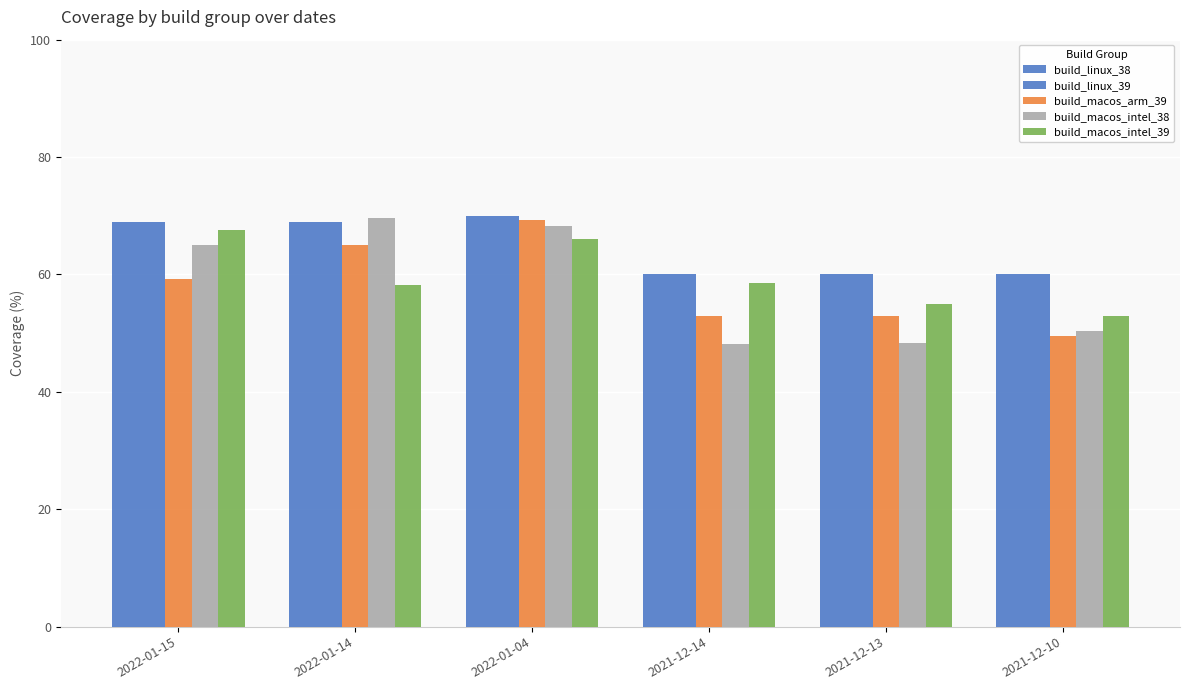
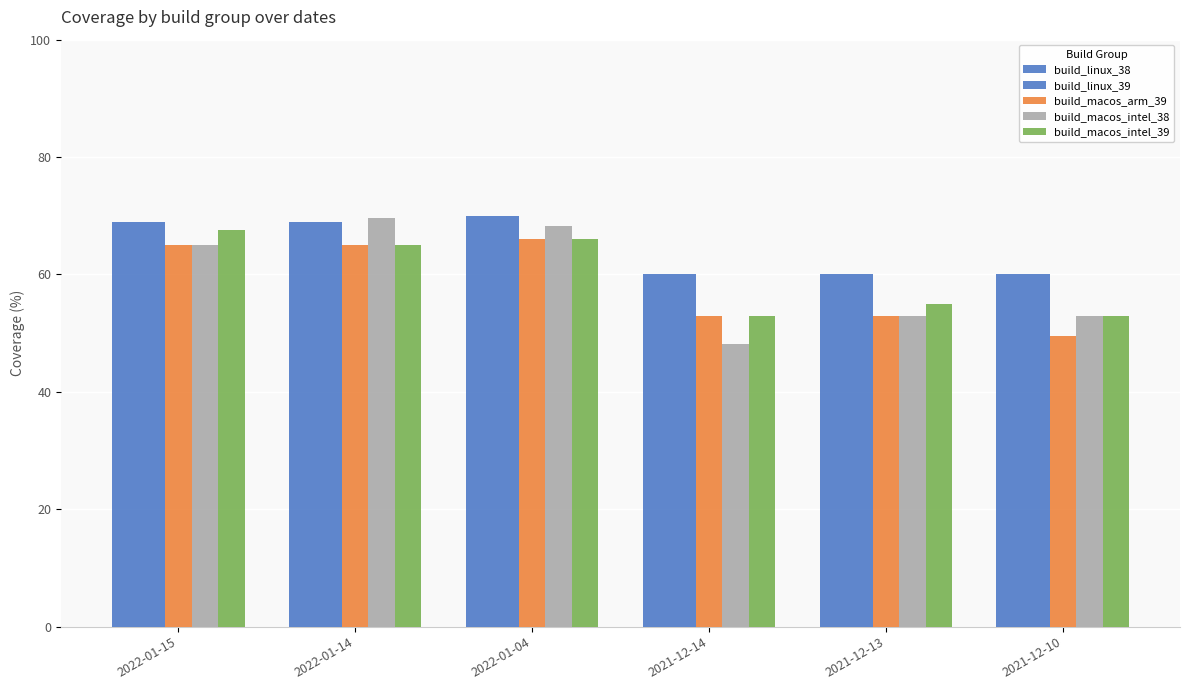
build_macos_arm_39, 2022-01-15: 59 -> 65
build_macos_intel_39, 2022-01-14: 58 -> 65
build_macos_arm_39, 2022-01-04: 69 -> 66
build_macos_intel_39, 2021-12-14: 59 -> 53
build_macos_intel_38, 2021-12-13: 48 -> 53
build_macos_intel_38, 2021-12-10: 50 -> 53
